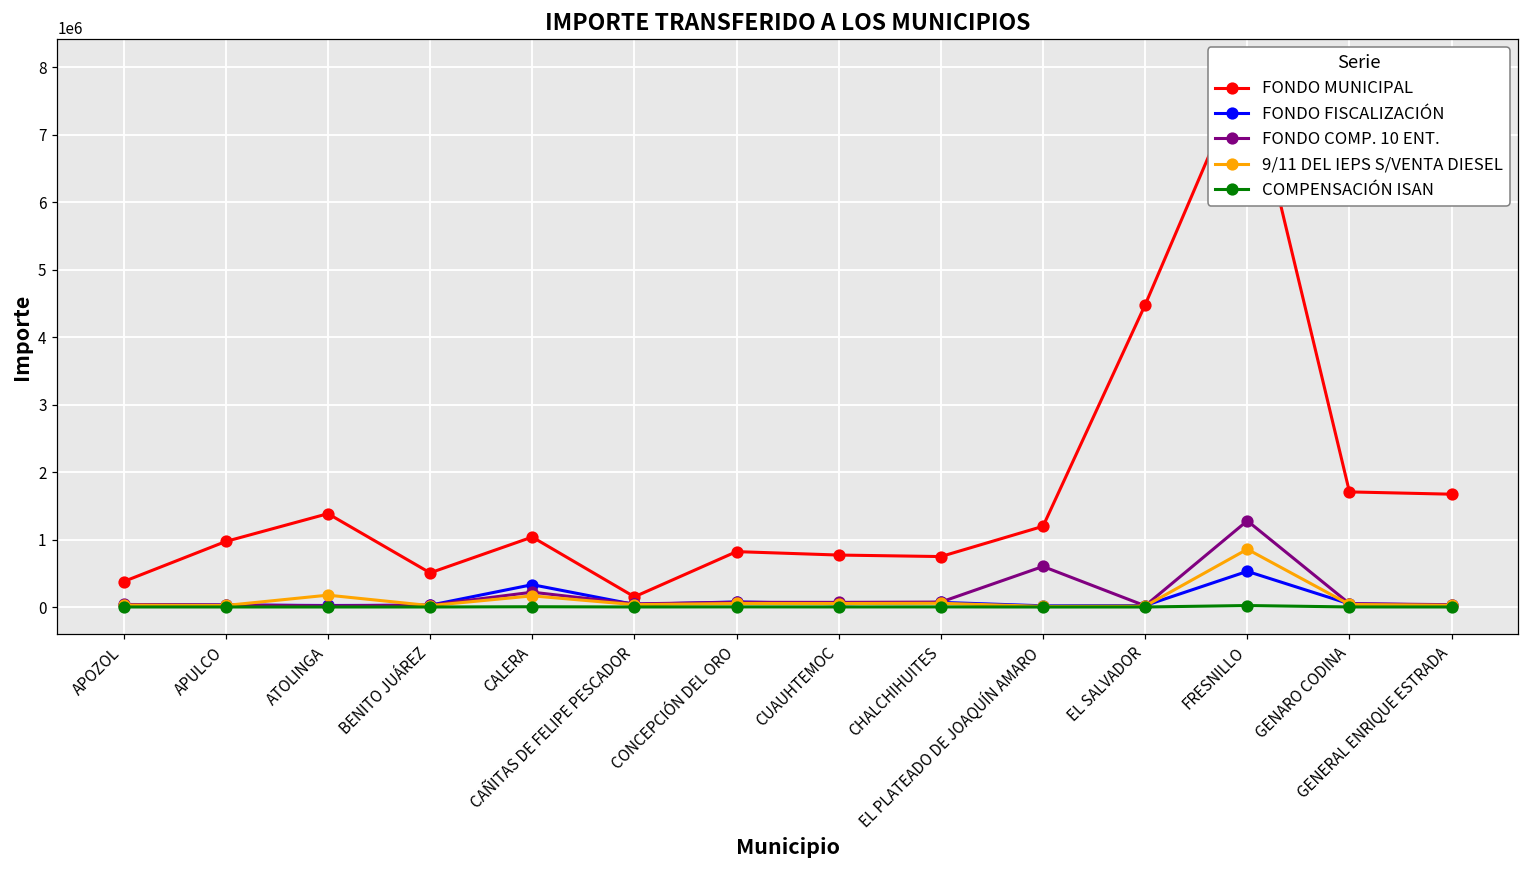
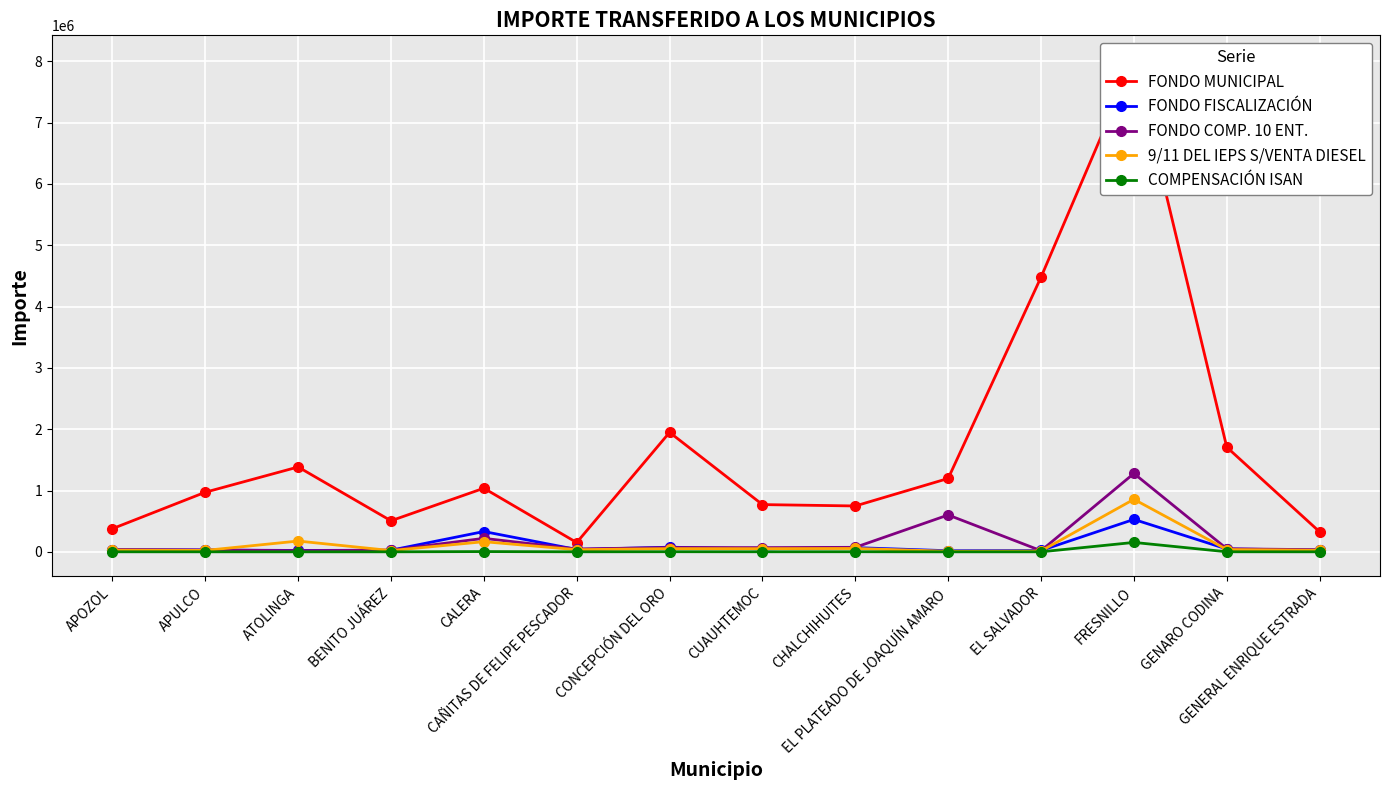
FONDO MUNICIPAL, CONCEPCIÓN DEL ORO: 800000 -> 1900000
COMPENSACIÓN ISAN, FRESNILLO: 0 -> 200000
FONDO MUNICIPAL, GENERAL ENRIQUE ESTRADA: 1700000 -> 300000
